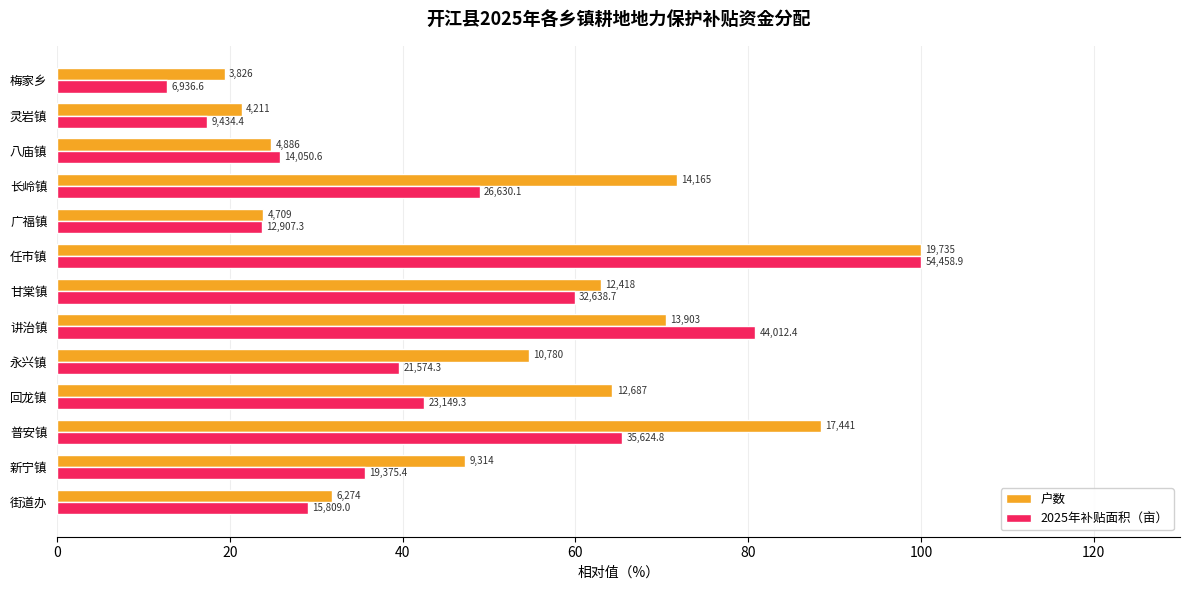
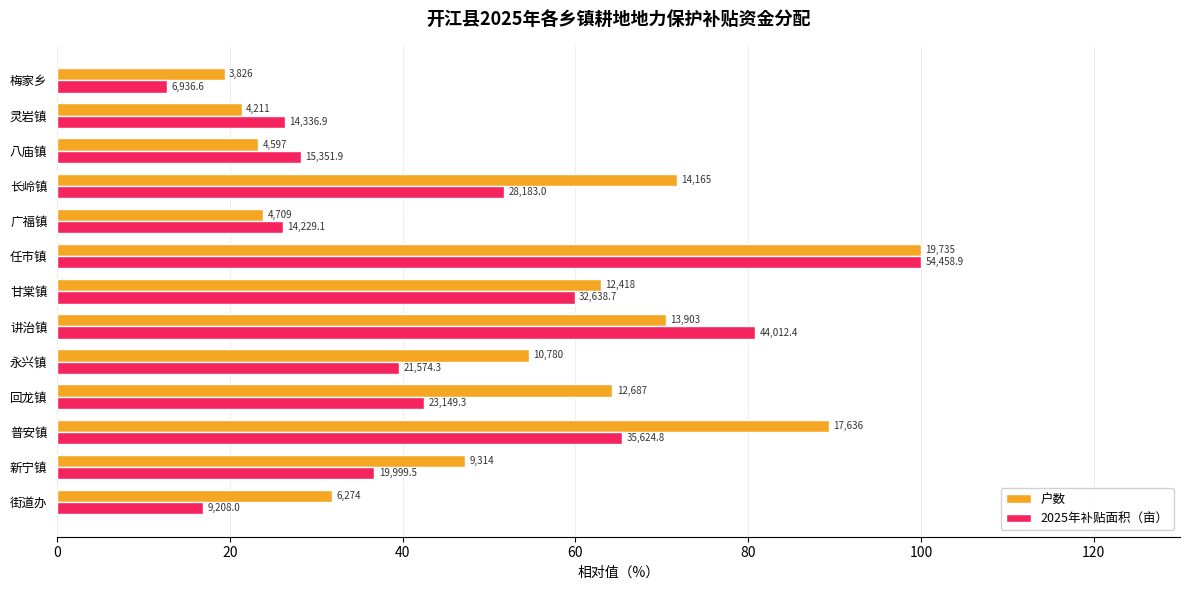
2025年补贴面积（亩）, 灵岩镇: 9,434.4 -> 14,336.9
户数, 八庙镇: 4,886 -> 4,597
2025年补贴面积（亩）, 八庙镇: 14,050.6 -> 15,351.9
2025年补贴面积（亩）, 长岭镇: 26,630.1 -> 28,183.0
2025年补贴面积（亩）, 广福镇: 12,907.3 -> 14,229.1
户数, 普安镇: 17,441 -> 17,636
2025年补贴面积（亩）, 新宁镇: 19,375.4 -> 19,999.5
2025年补贴面积（亩）, 街道办: 15,809.0 -> 9,208.0
